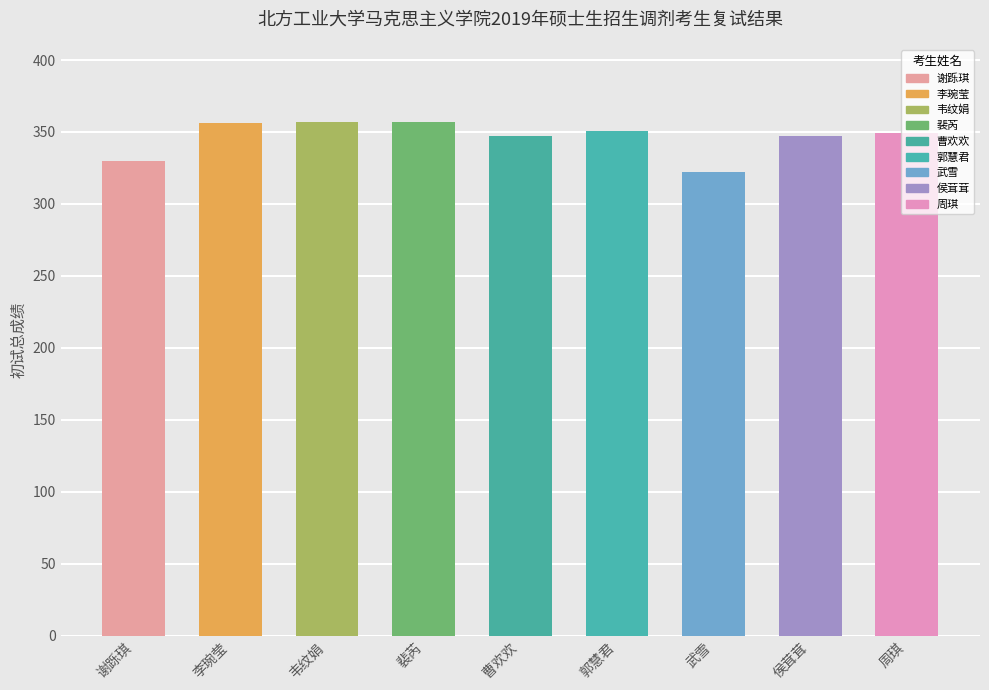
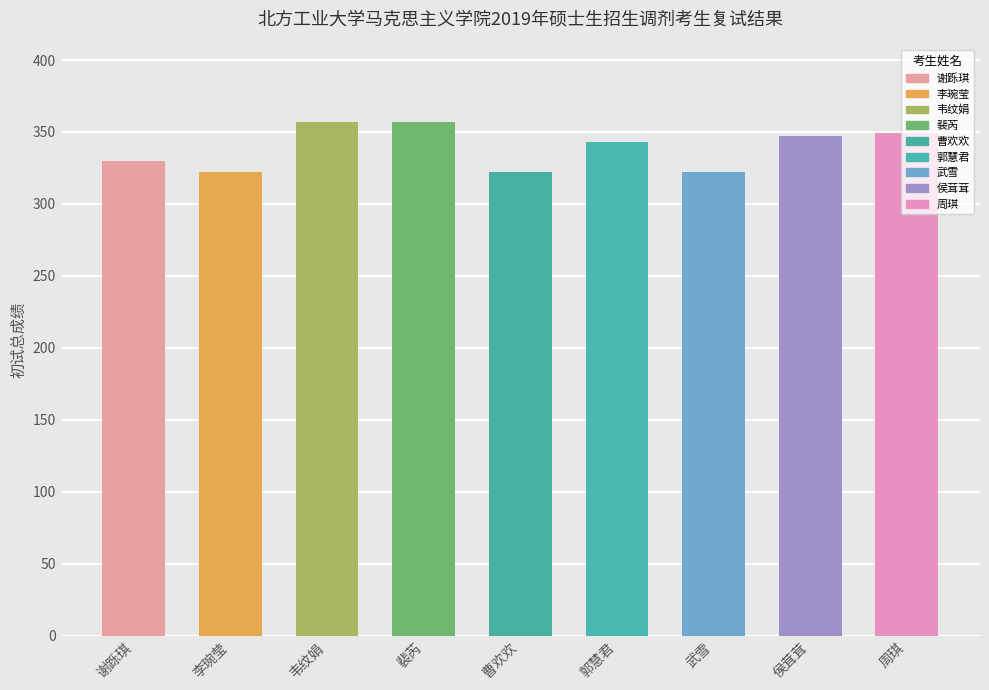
李琬莹: 356 -> 322
曹欢欢: 347 -> 322
郭慧君: 351 -> 343
